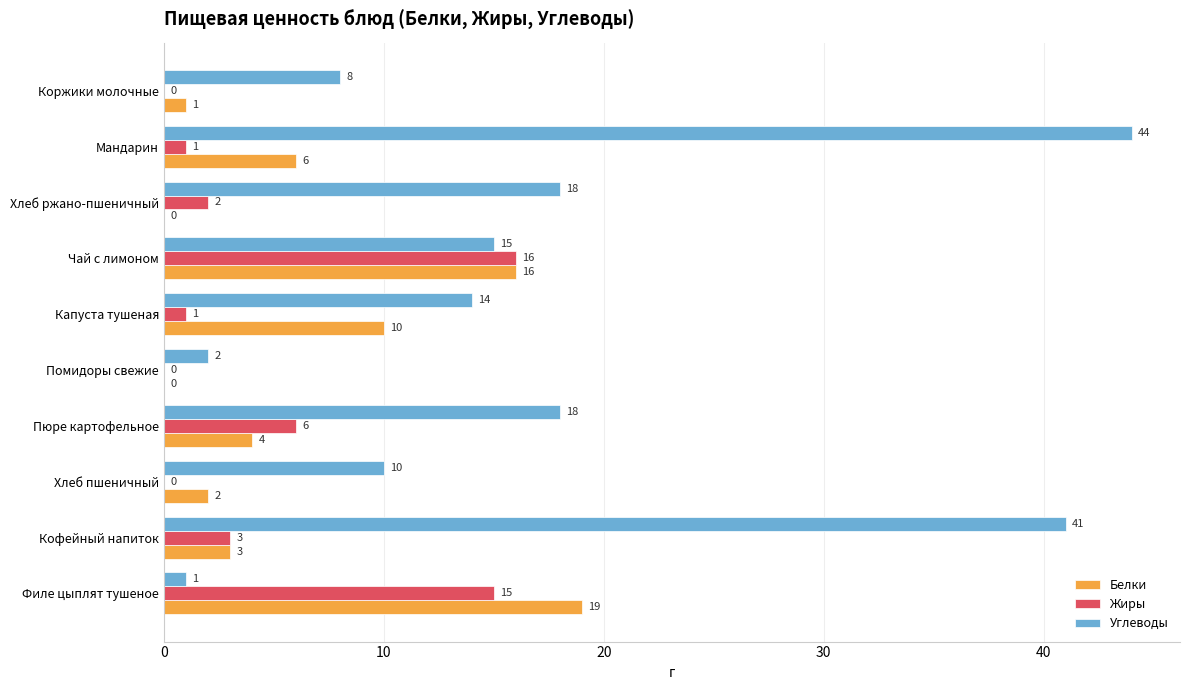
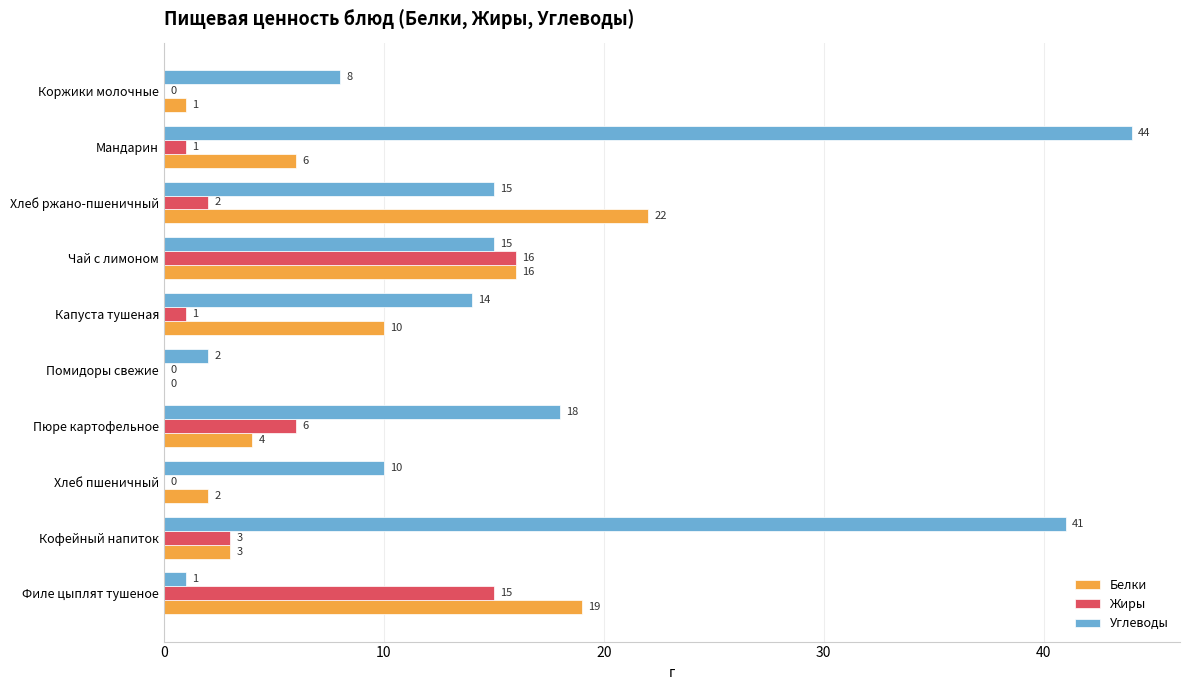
Углеводы, Хлеб ржано-пшеничный: 18 -> 15
Белки, Хлеб ржано-пшеничный: 0 -> 22
